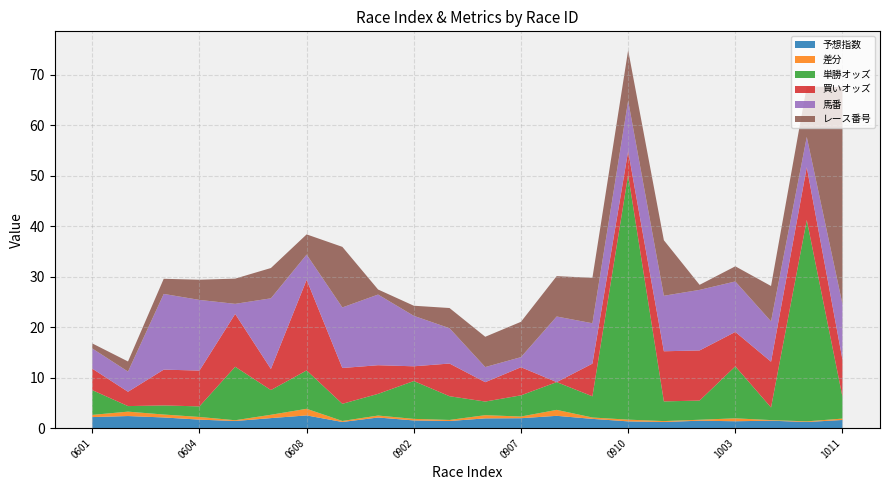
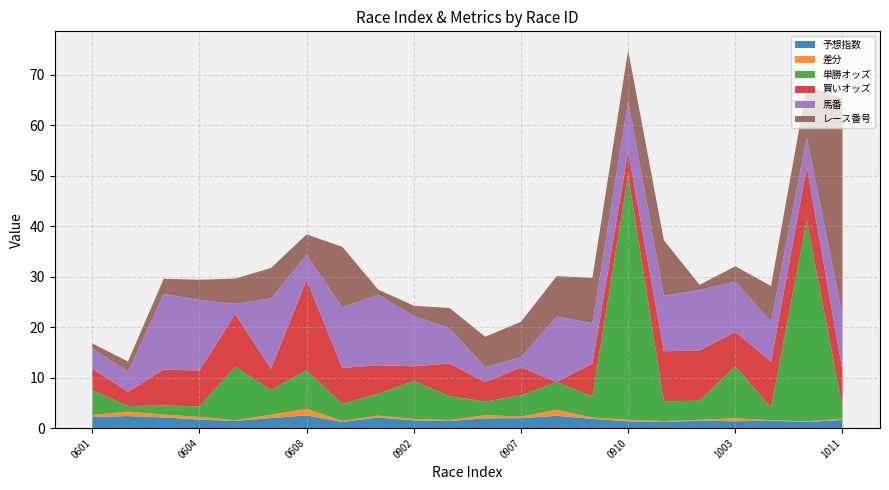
単勝オッズ, 1011: 4 -> 2
